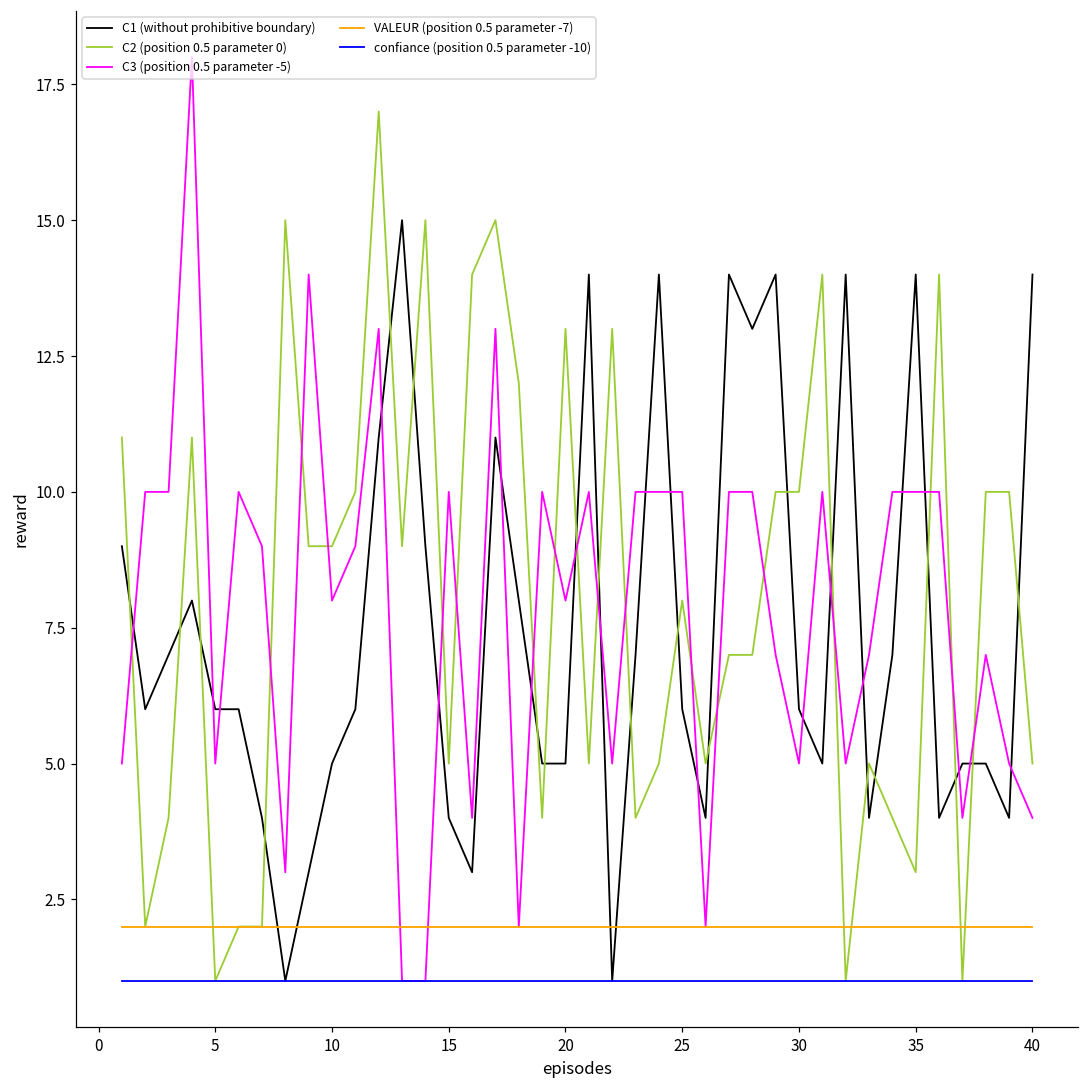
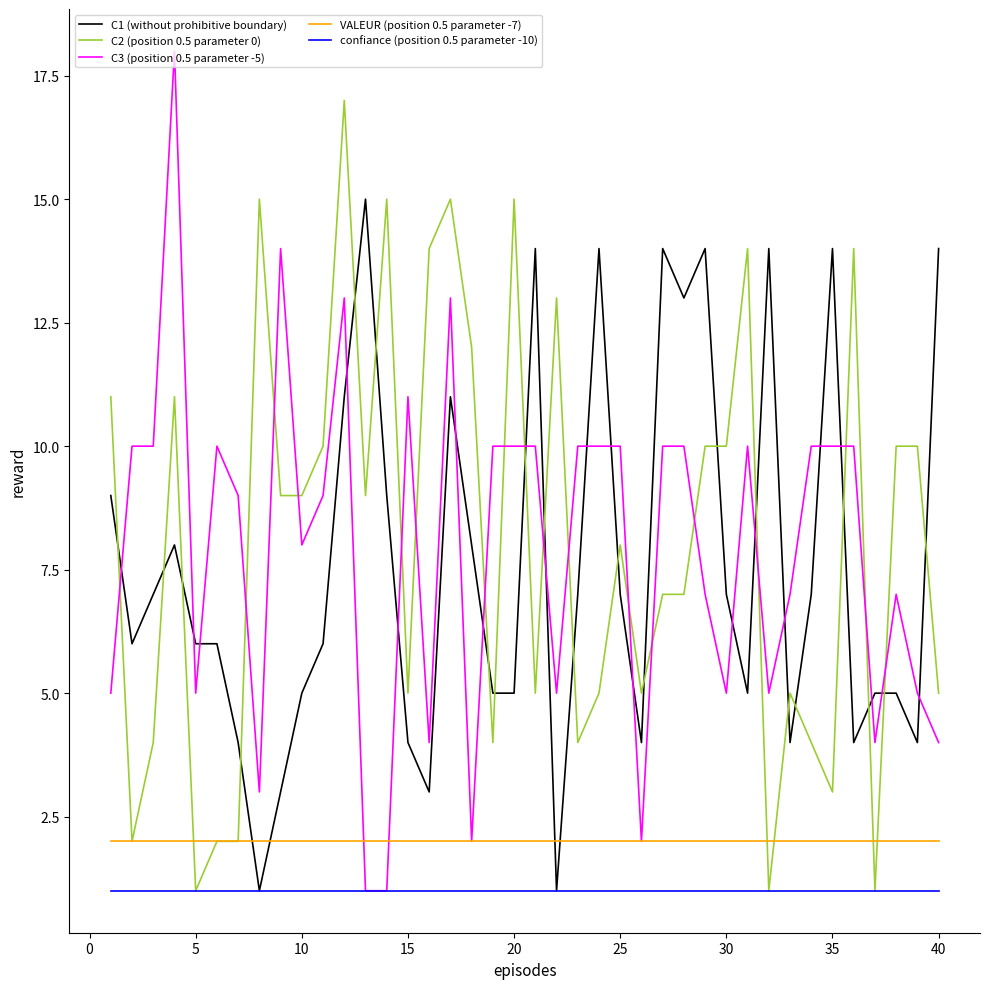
C3 (position 0.5 parameter -5), 15: 10 -> 11
C2 (position 0.5 parameter 0), 20: 13 -> 15
C3 (position 0.5 parameter -5), 20: 8 -> 10
C1 (without prohibitive boundary), 25: 6 -> 7
C1 (without prohibitive boundary), 30: 6 -> 7
